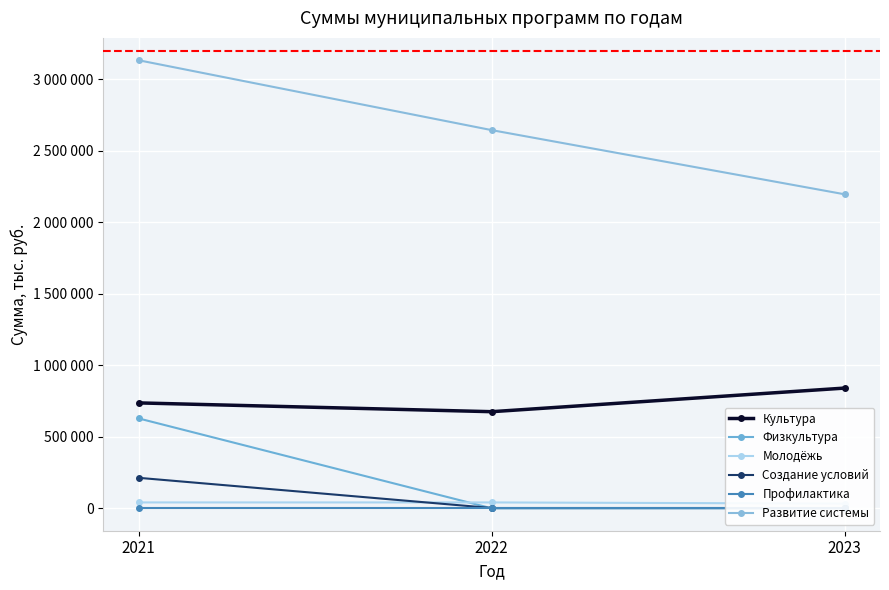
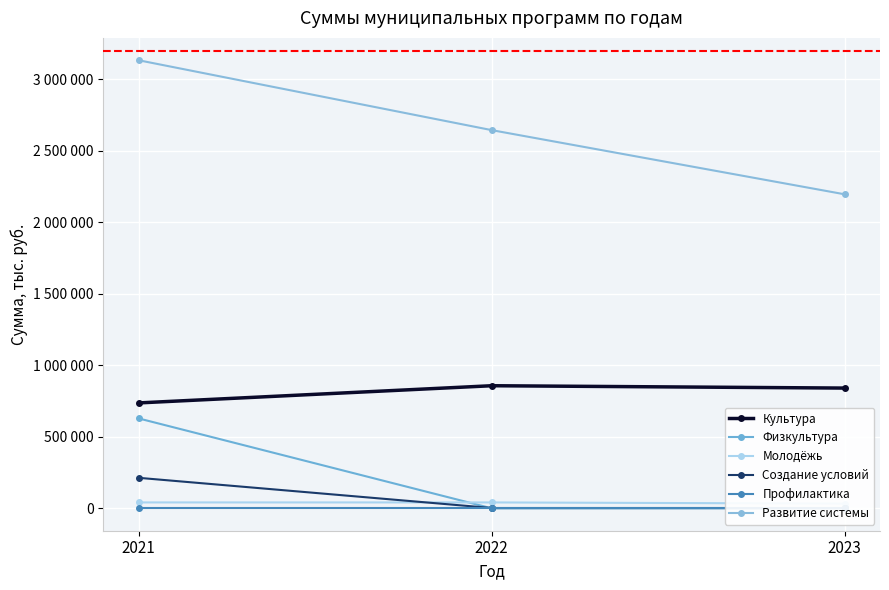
Культура, 2022: 680000 -> 860000
